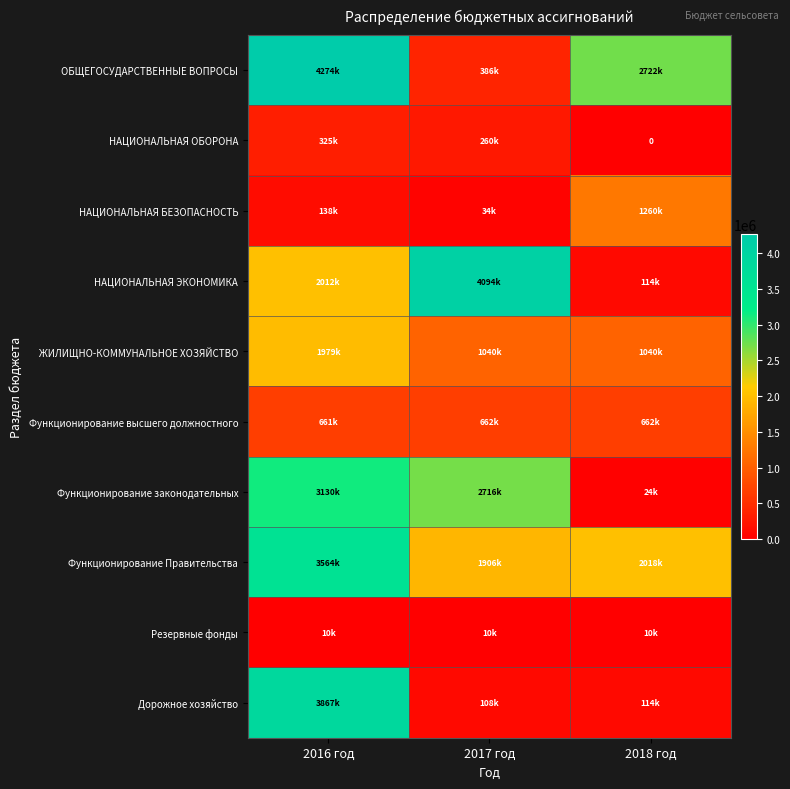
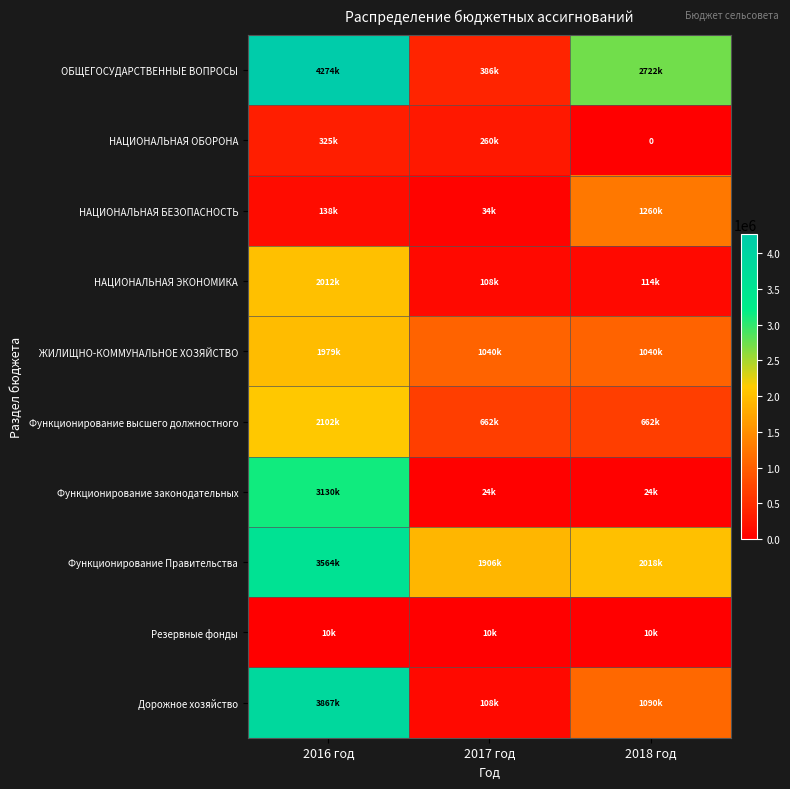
НАЦИОНАЛЬНАЯ ЭКОНОМИКА, 2017 год: 4094k -> 108k
Функционирование высшего должностного, 2016 год: 661k -> 2102k
Функционирование законодательных, 2017 год: 2716k -> 24k
Дорожное хозяйство, 2018 год: 114k -> 1090k
